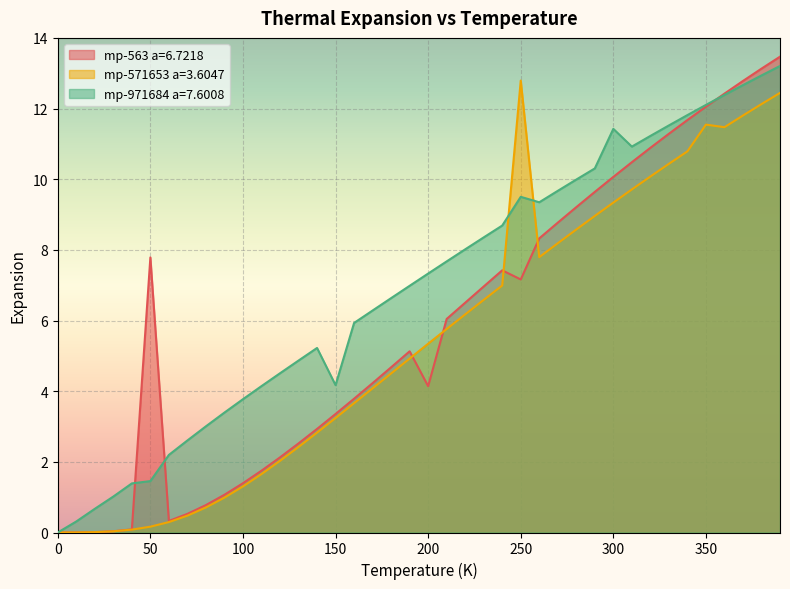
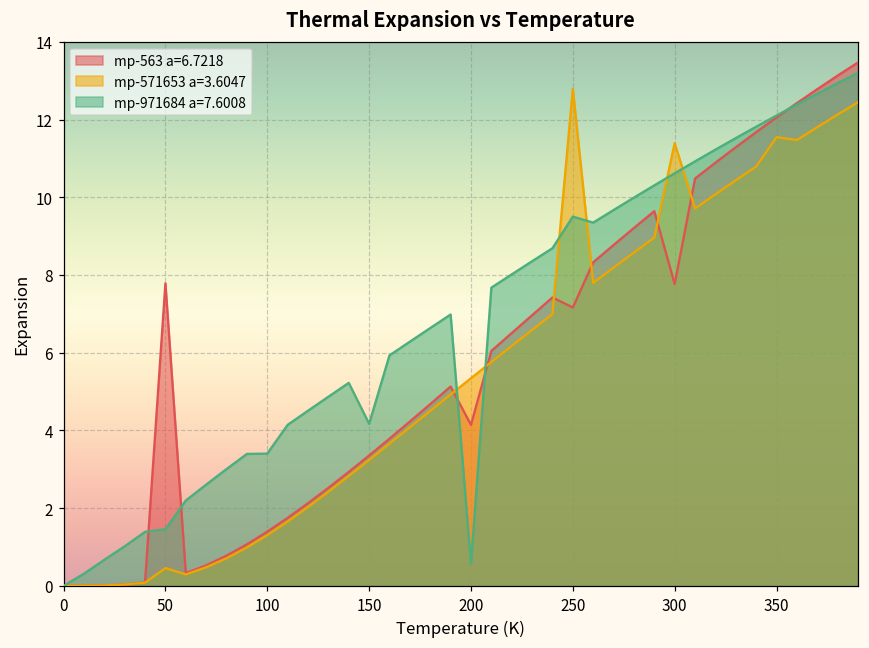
mp-571653 a=3.6047, 50: 0.2 -> 0.5
mp-971684 a=7.6008, 100: 3.8 -> 3.4
mp-971684 a=7.6008, 200: 7.3 -> 0.6
mp-563 a=6.7218, 300: 10.1 -> 7.8
mp-571653 a=3.6047, 300: 9.3 -> 11.4
mp-971684 a=7.6008, 300: 11.4 -> 10.6
